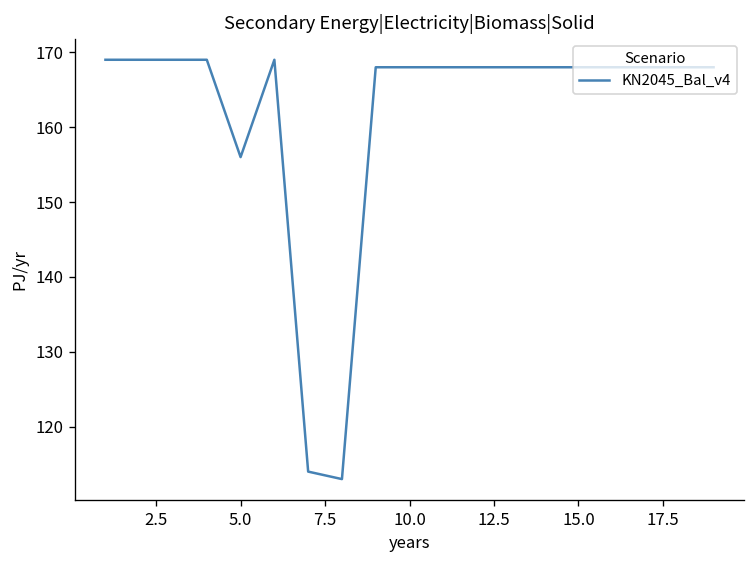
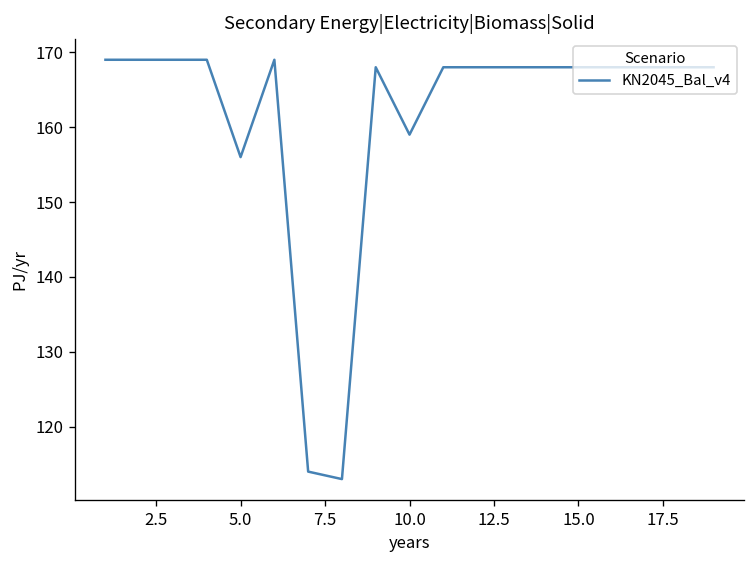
10.0: 168 -> 159
